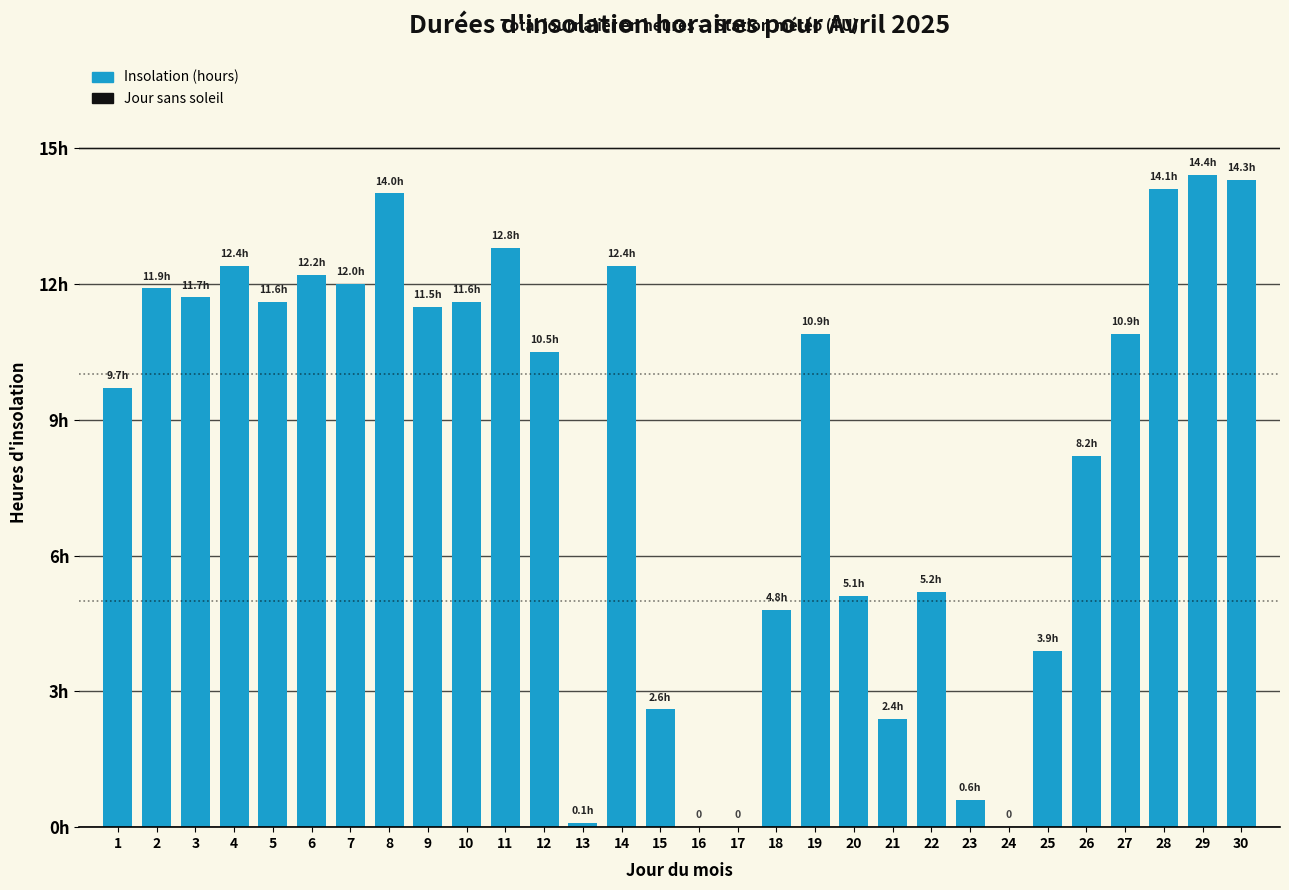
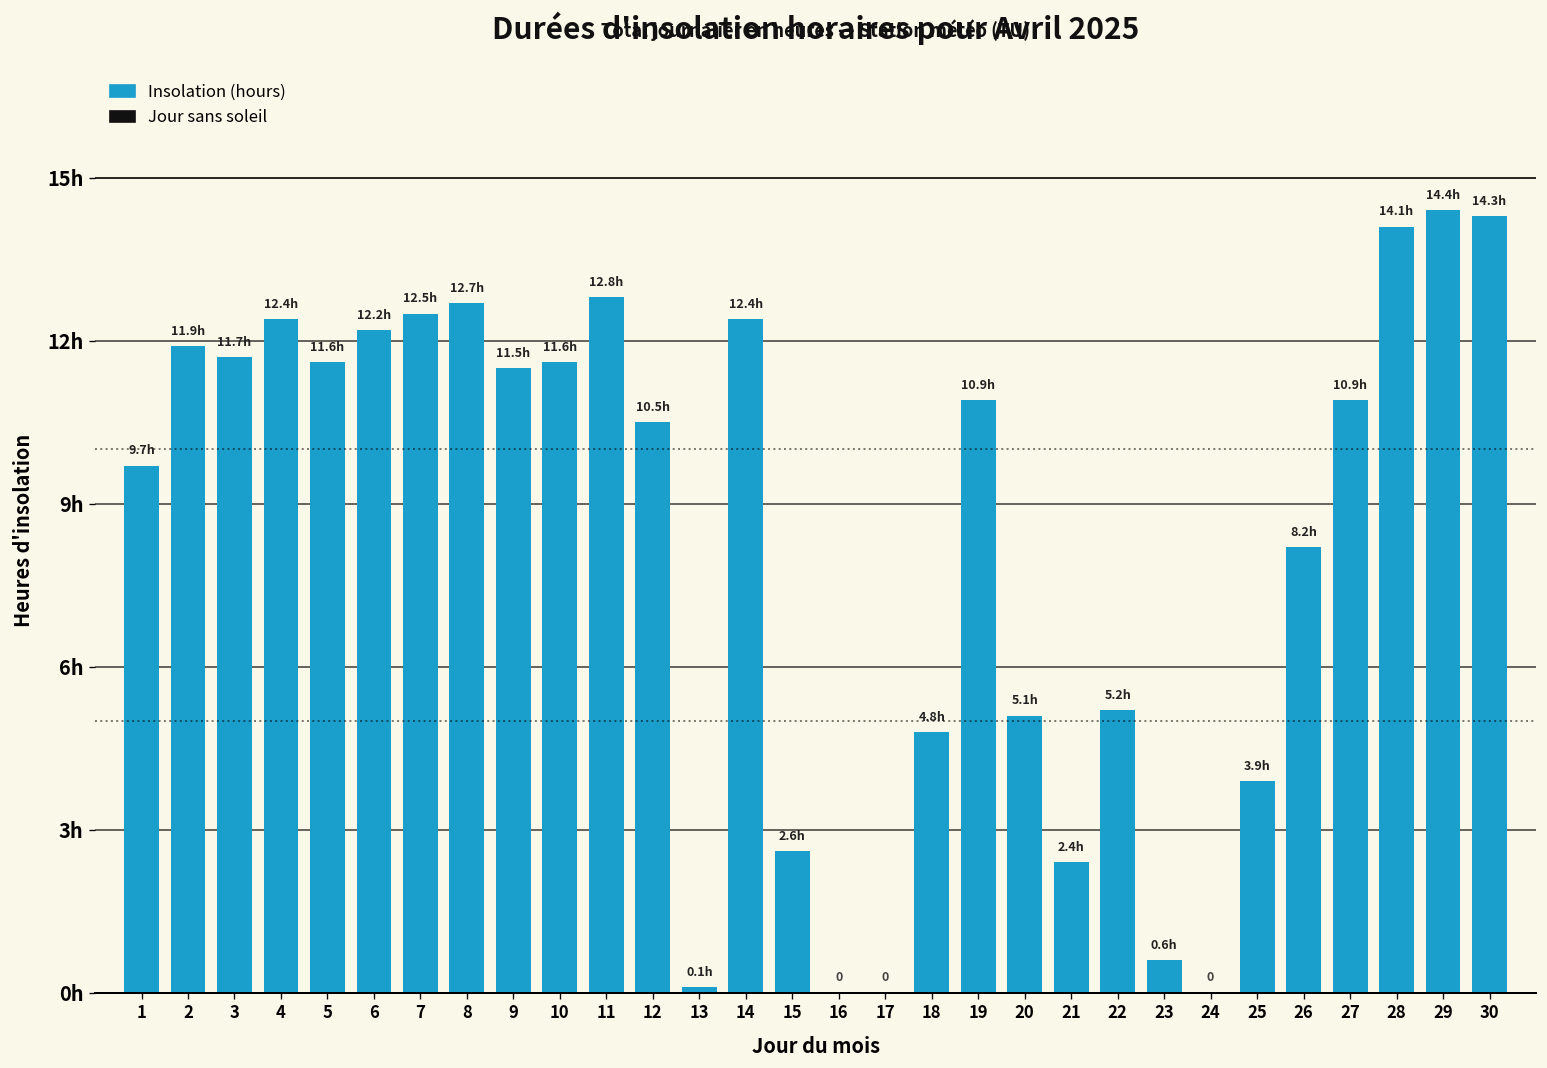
7: 12.0h -> 12.5h
8: 14.0h -> 12.7h
